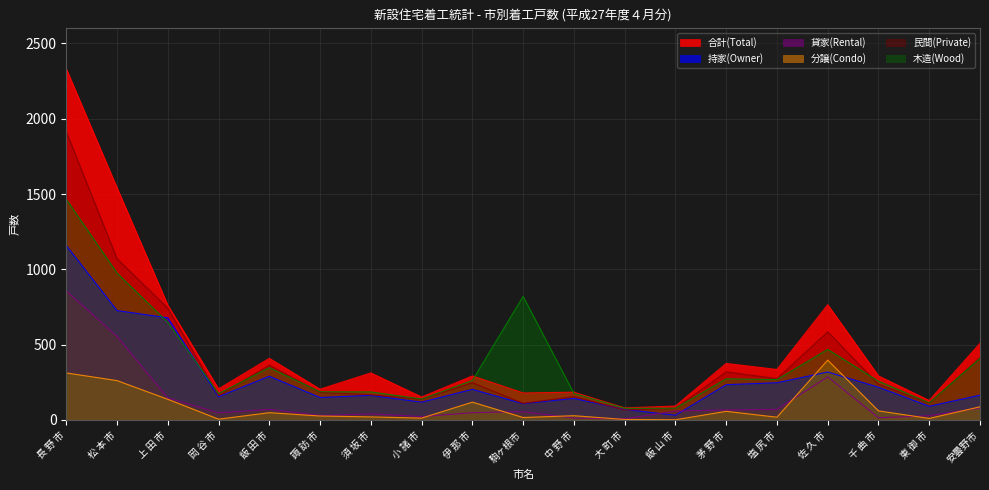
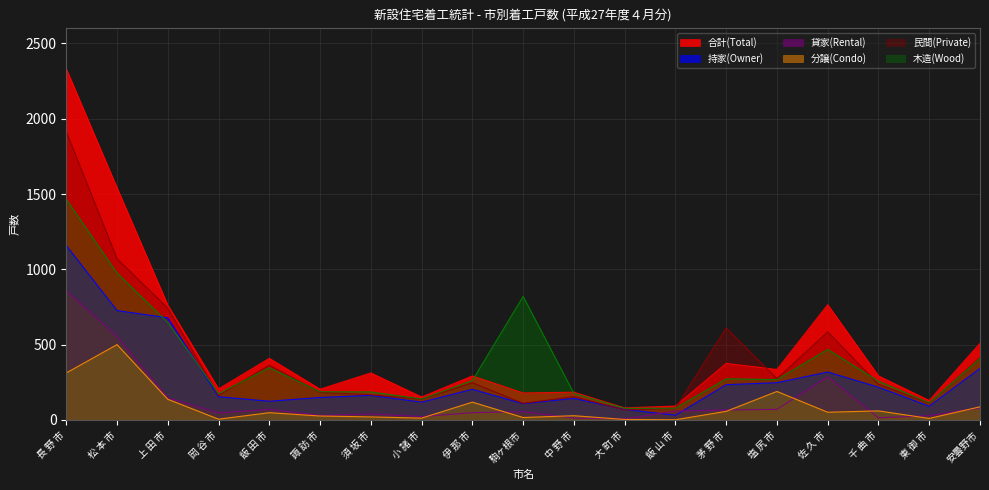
分譲(Condo), 松 本 市: 260 -> 500
持家(Owner), 飯 田 市: 290 -> 120
民間(Private), 茅 野 市: 320 -> 610
分譲(Condo), 塩 尻 市: 20 -> 190
分譲(Condo), 佐 久 市: 400 -> 50
持家(Owner), 安曇野市: 160 -> 340
